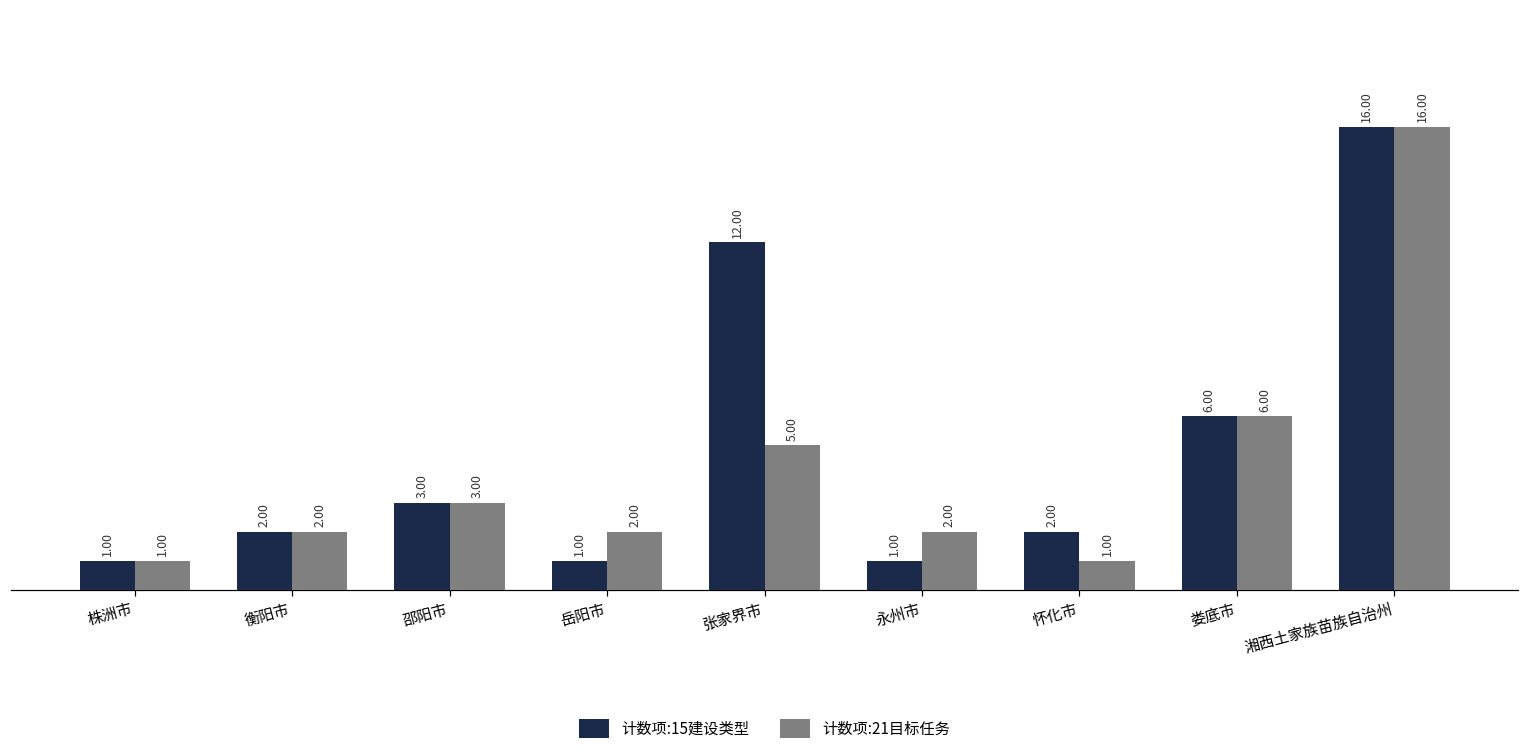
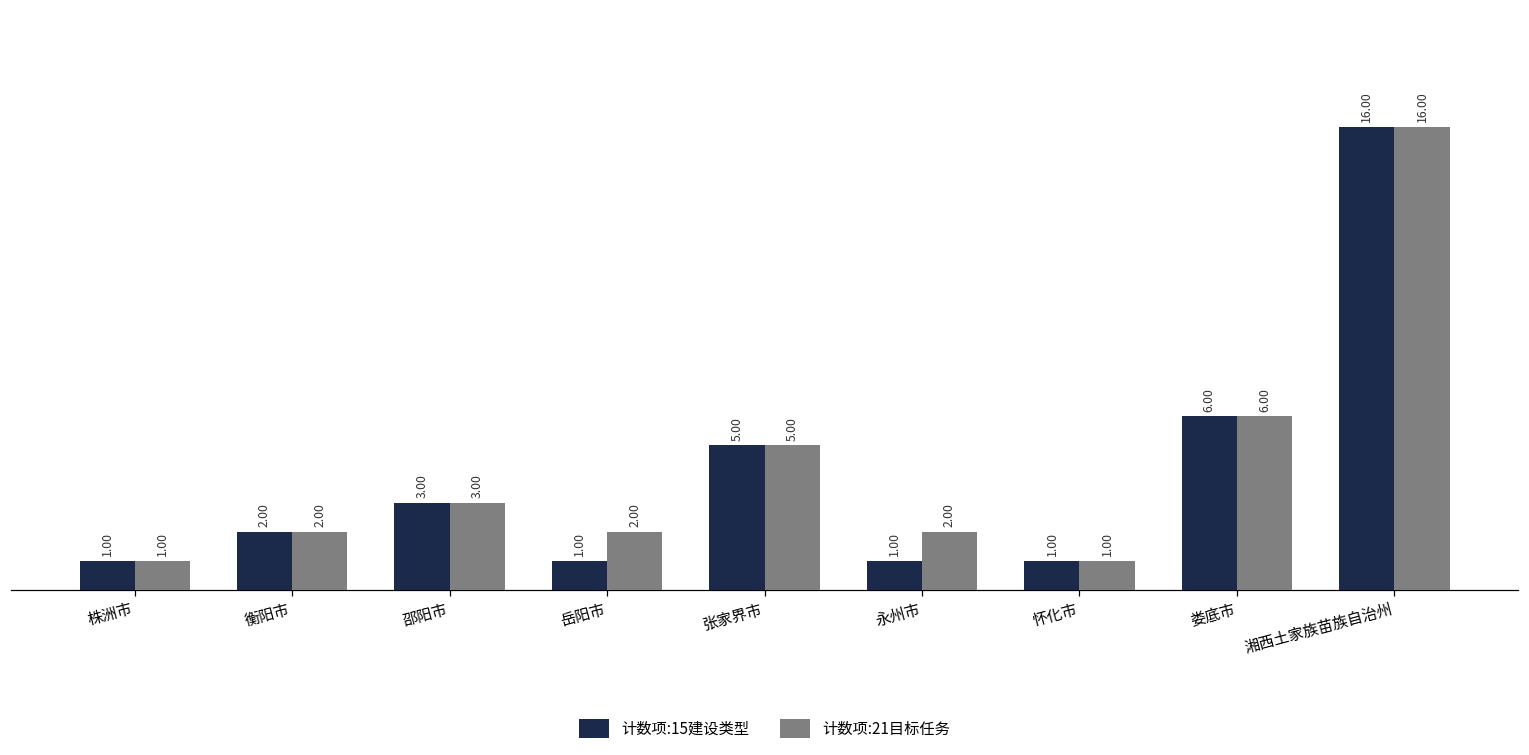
计数项:15建设类型, 张家界市: 12.00 -> 5.00
计数项:15建设类型, 怀化市: 2.00 -> 1.00
